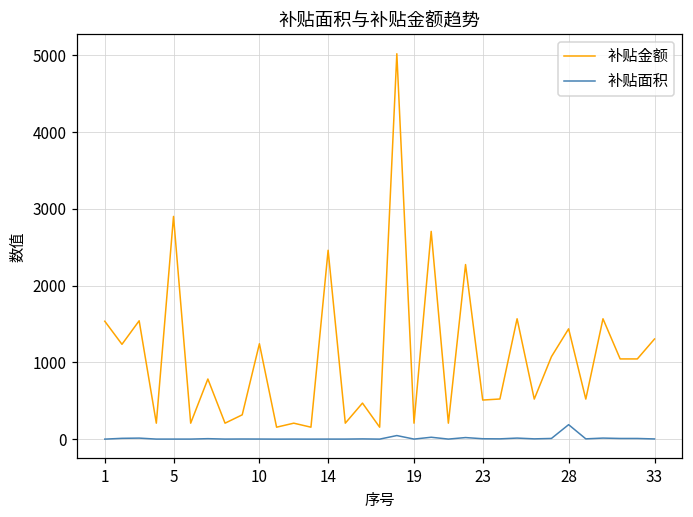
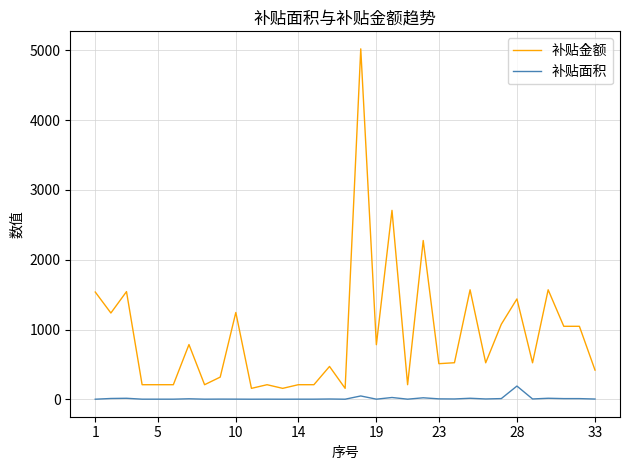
补贴金额, 5: 2900 -> 200
补贴金额, 14: 2500 -> 200
补贴金额, 19: 200 -> 800
补贴金额, 33: 1300 -> 400
